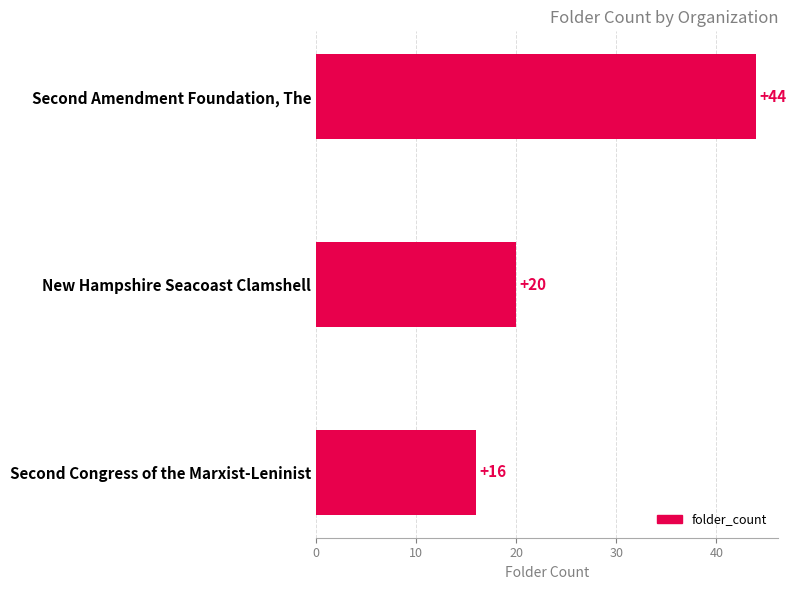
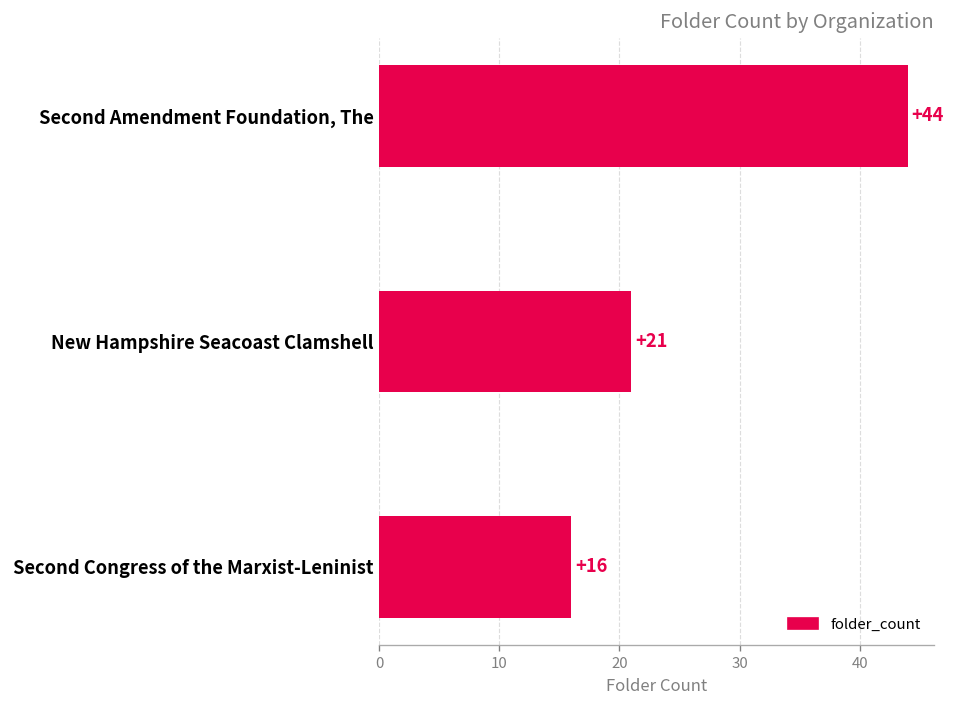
New Hampshire Seacoast Clamshell: +20 -> +21
